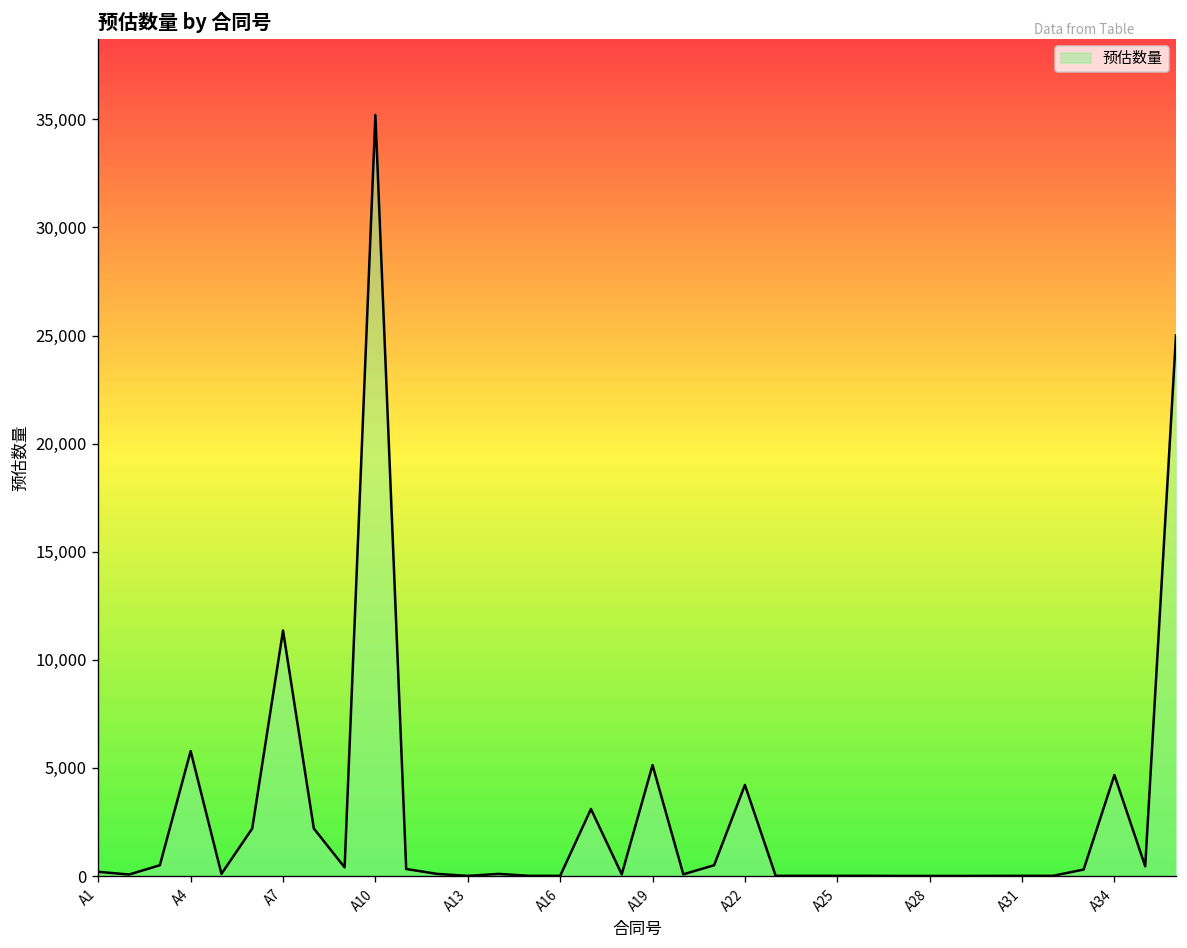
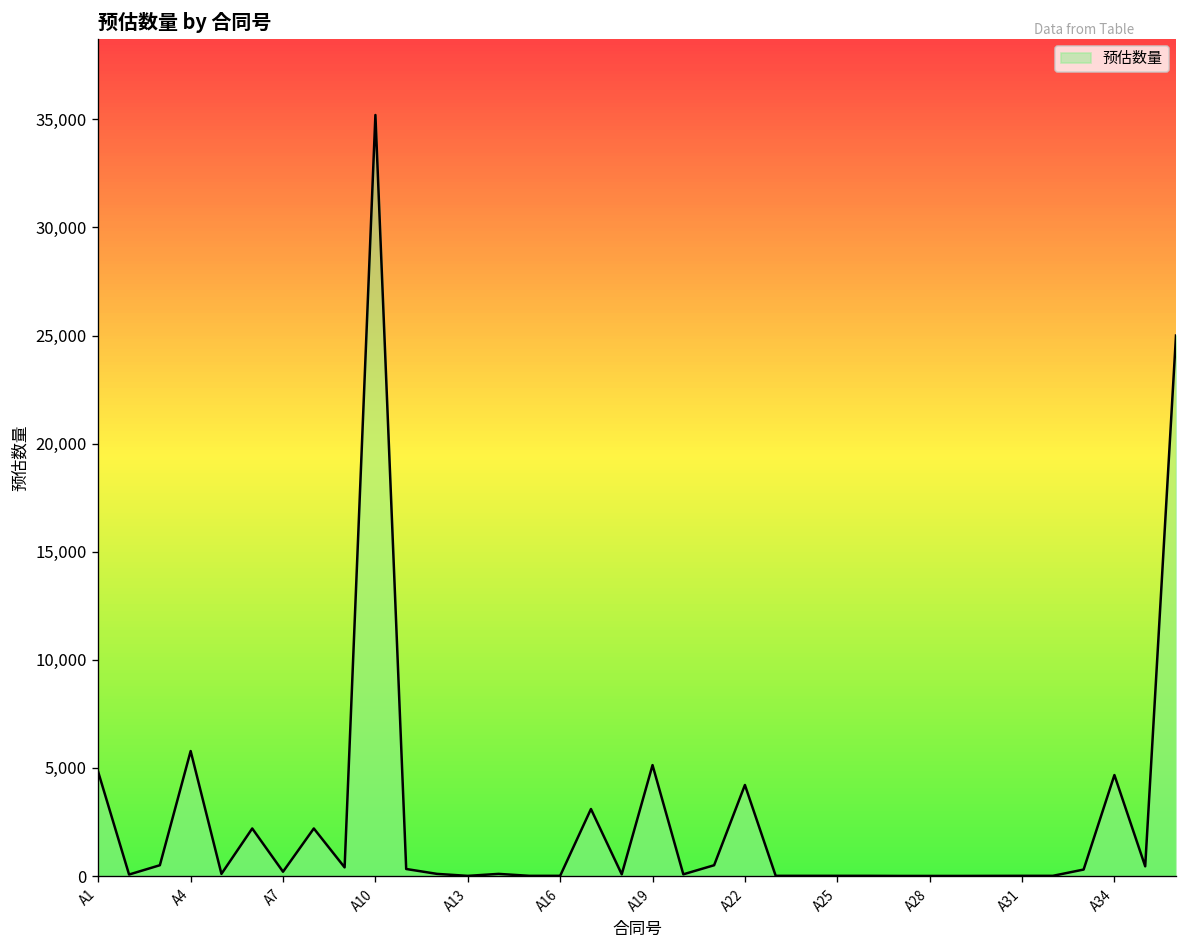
A1: 200 -> 4,800
A7: 11,400 -> 200
